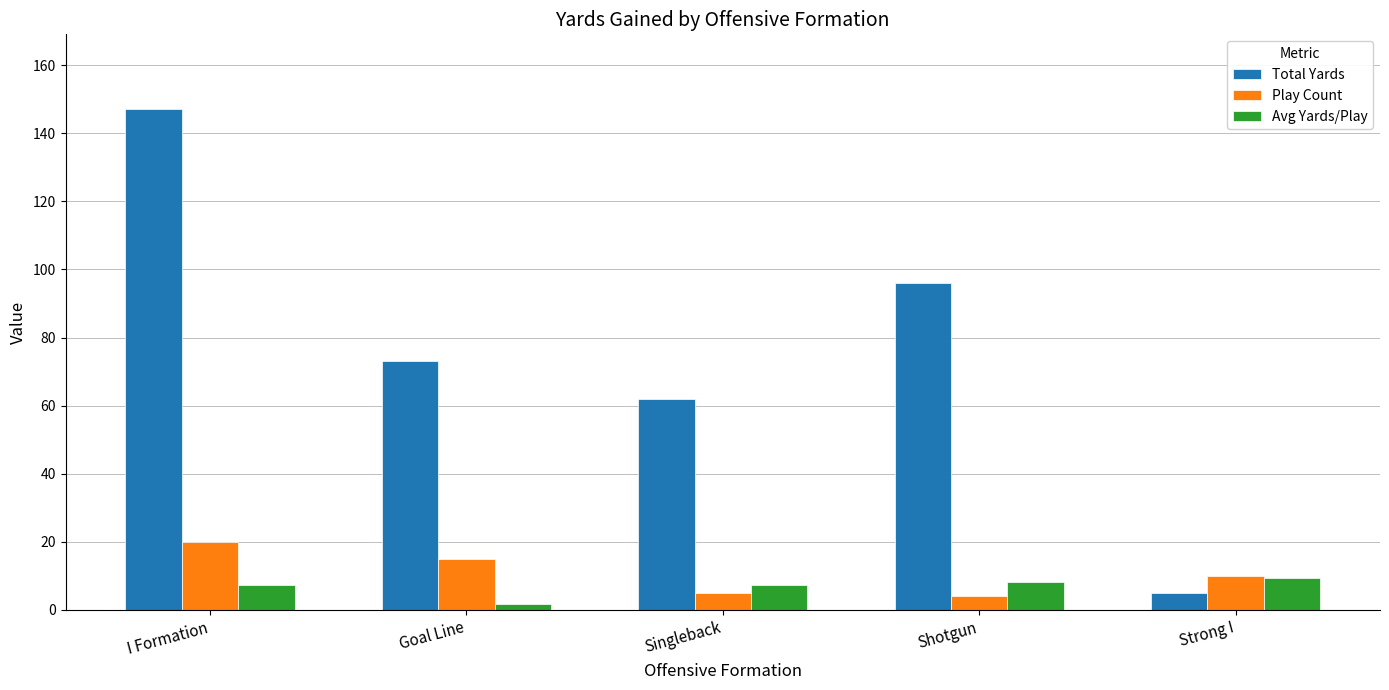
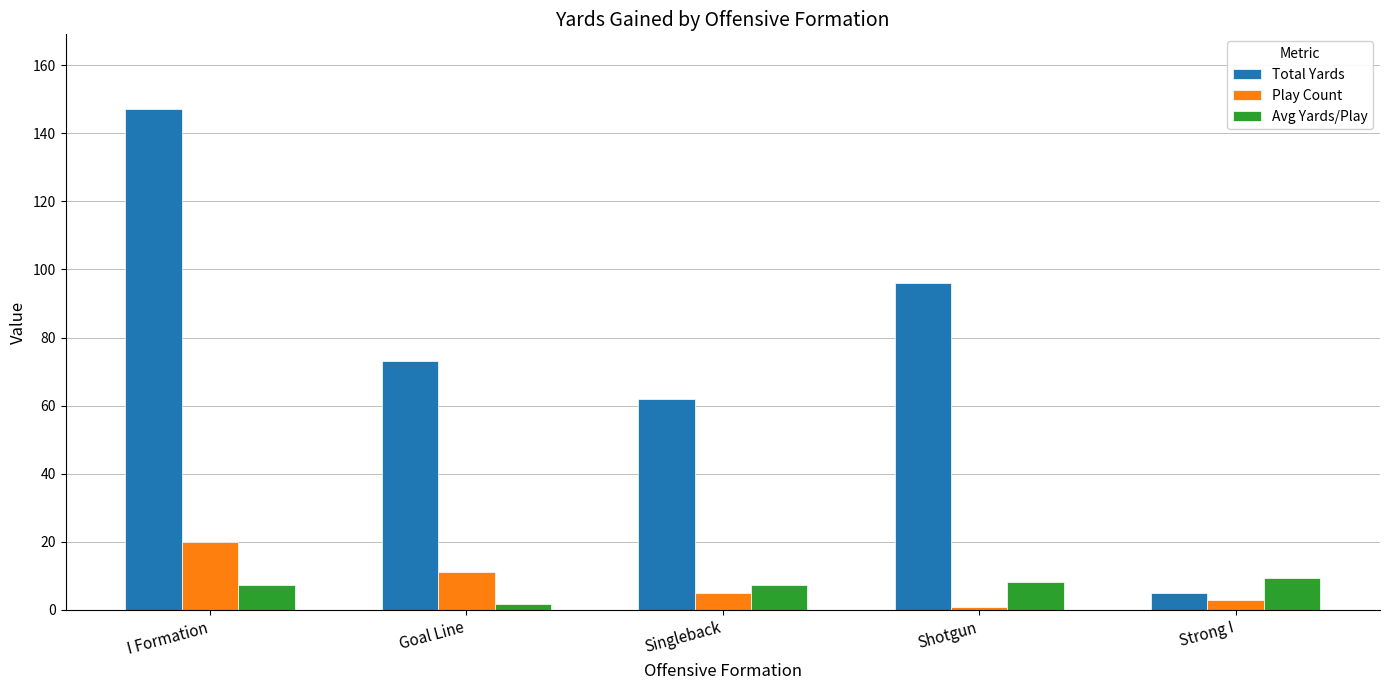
Play Count, Goal Line: 15 -> 11
Play Count, Shotgun: 4 -> 1
Play Count, Strong I: 10 -> 3
